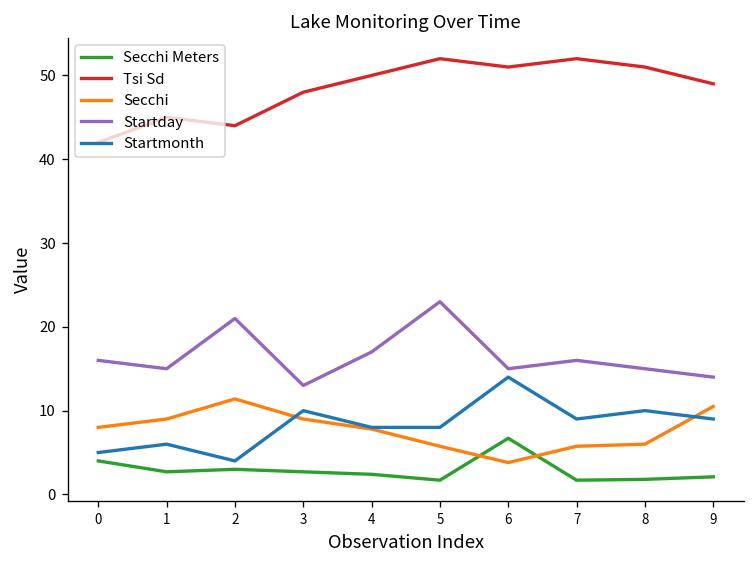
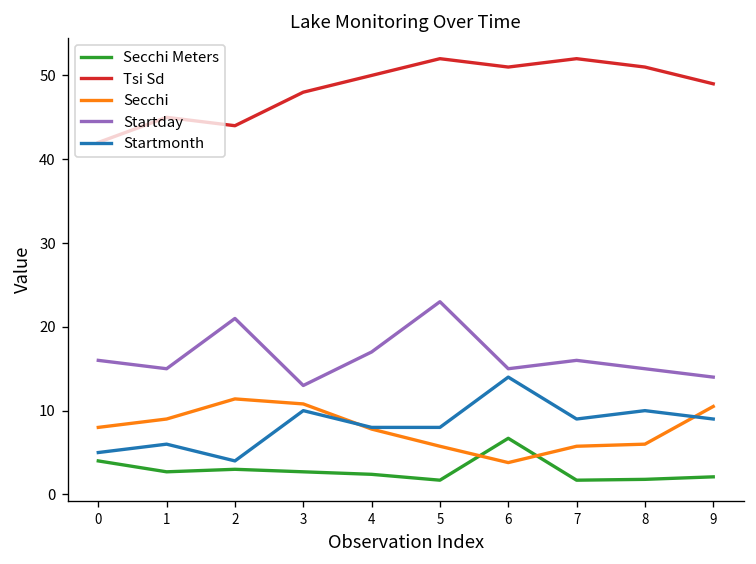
Secchi, 3: 9 -> 11
